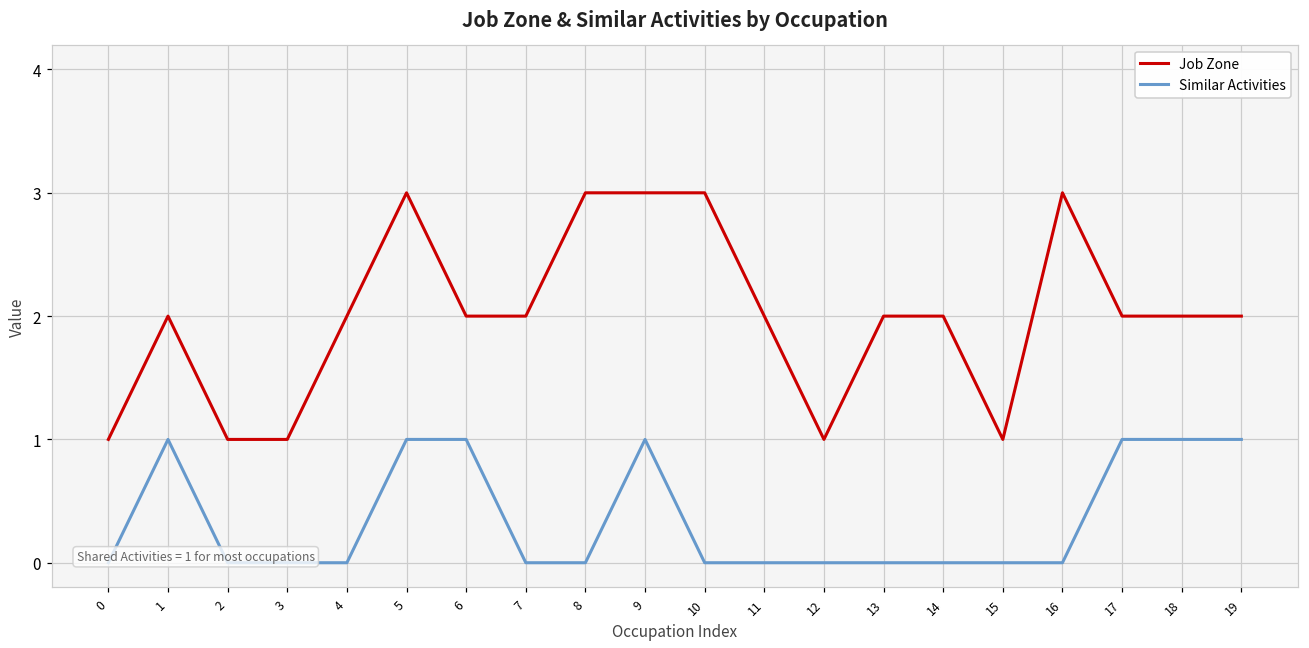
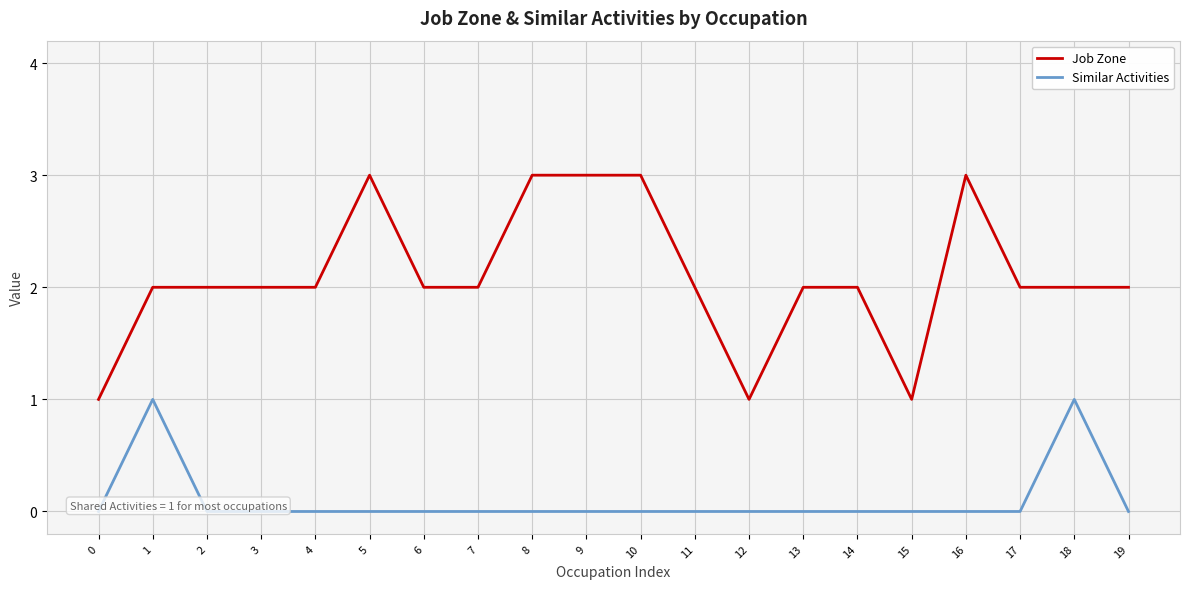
Job Zone, 2: 1 -> 2
Job Zone, 3: 1 -> 2
Similar Activities, 5: 1 -> 0
Similar Activities, 6: 1 -> 0
Similar Activities, 9: 1 -> 0
Similar Activities, 17: 1 -> 0
Similar Activities, 19: 1 -> 0
